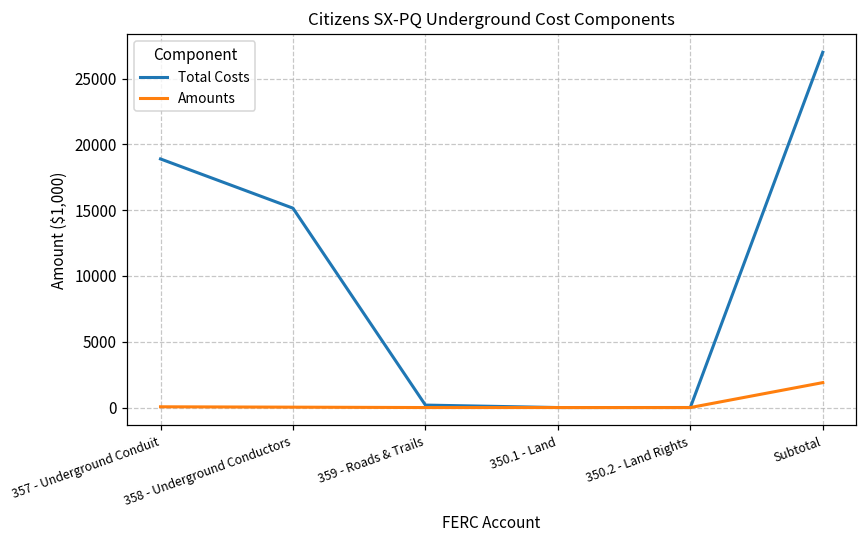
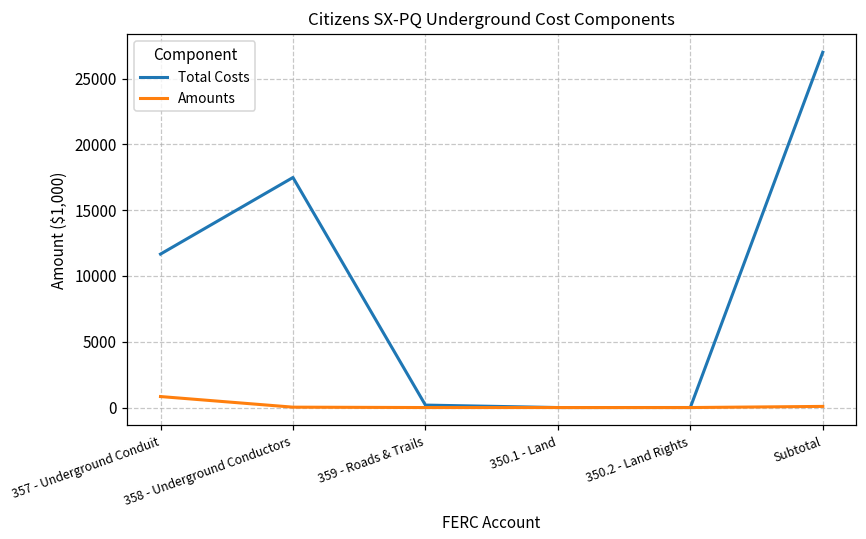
Total Costs, 357 - Underground Conduit: 18900 -> 11700
Amounts, 357 - Underground Conduit: 100 -> 800
Total Costs, 358 - Underground Conductors: 15100 -> 17500
Amounts, Subtotal: 1900 -> 100
